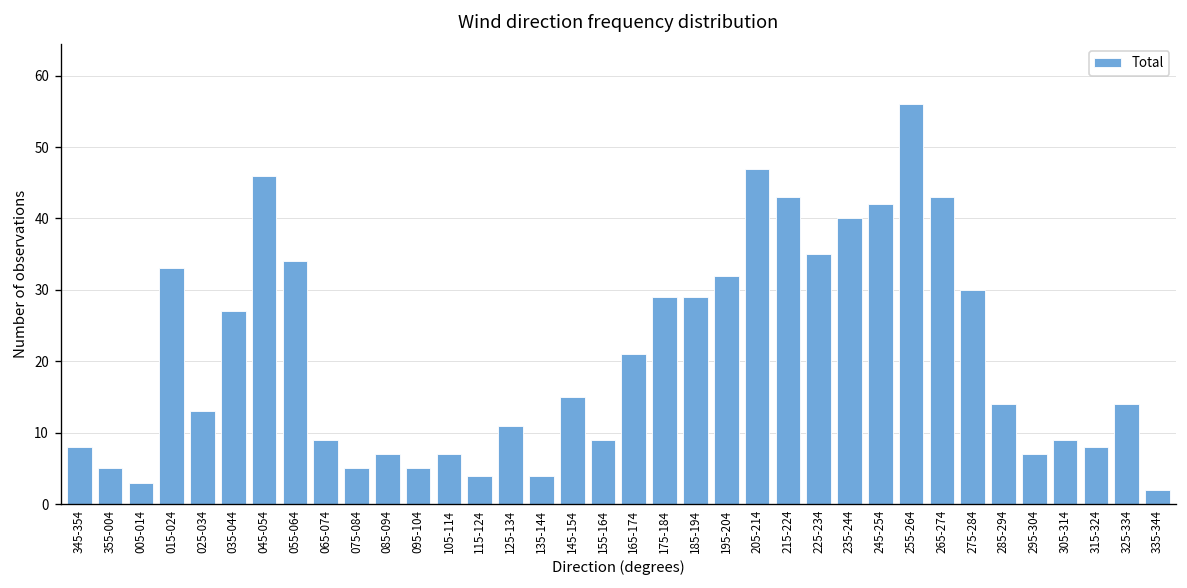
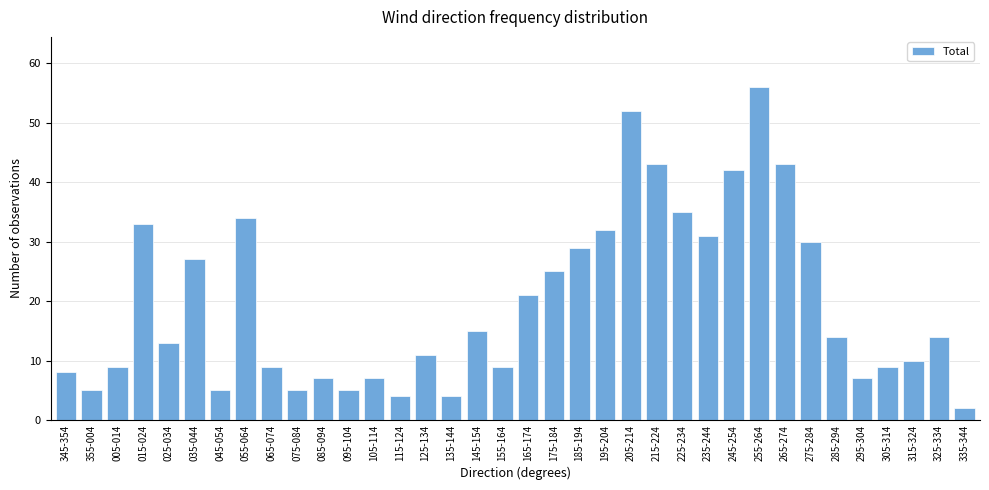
005-014: 3 -> 9
045-054: 46 -> 5
175-184: 29 -> 25
205-214: 47 -> 52
235-244: 40 -> 31
315-324: 8 -> 10
